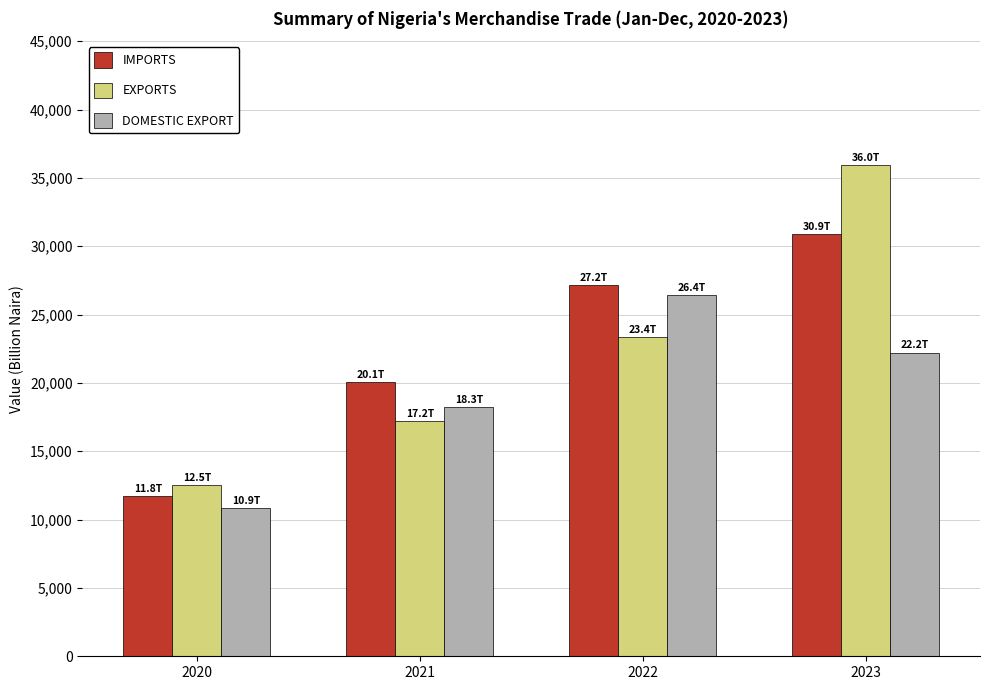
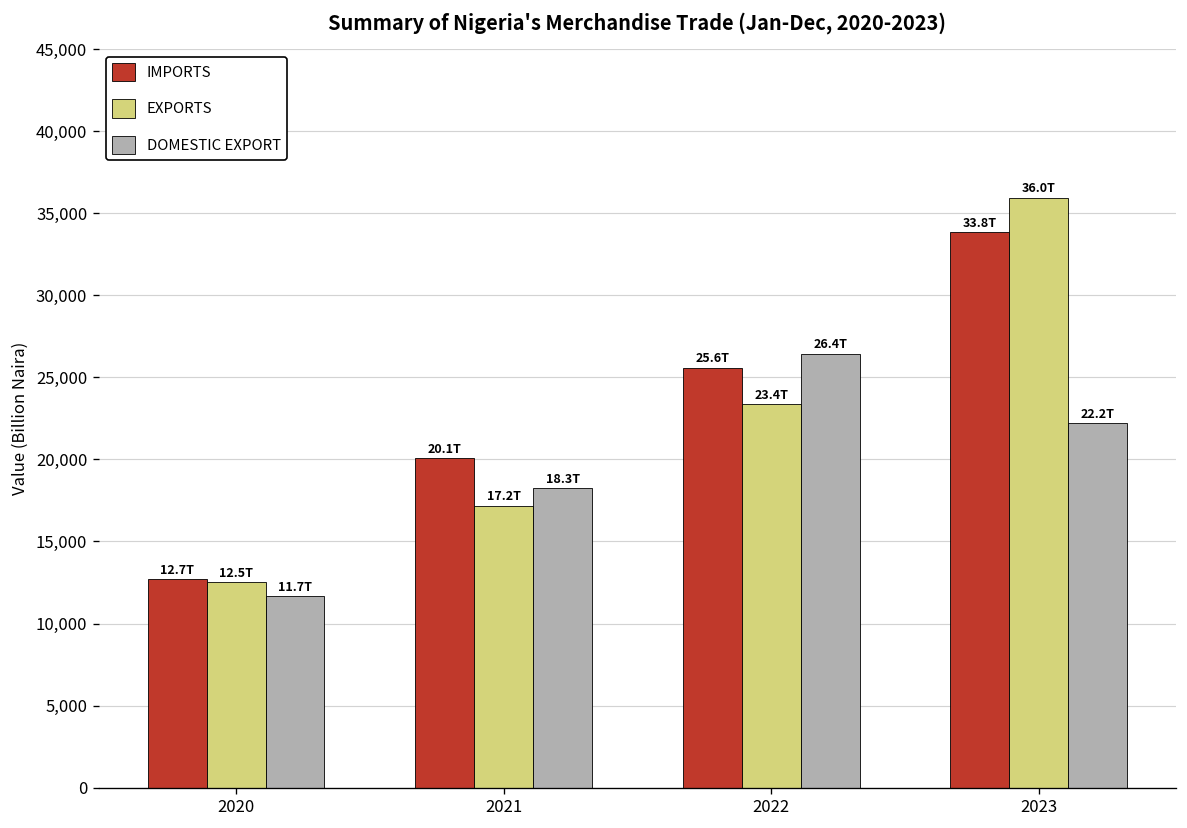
IMPORTS, 2020: 11.8T -> 12.7T
DOMESTIC EXPORT, 2020: 10.9T -> 11.7T
IMPORTS, 2022: 27.2T -> 25.6T
IMPORTS, 2023: 30.9T -> 33.8T
